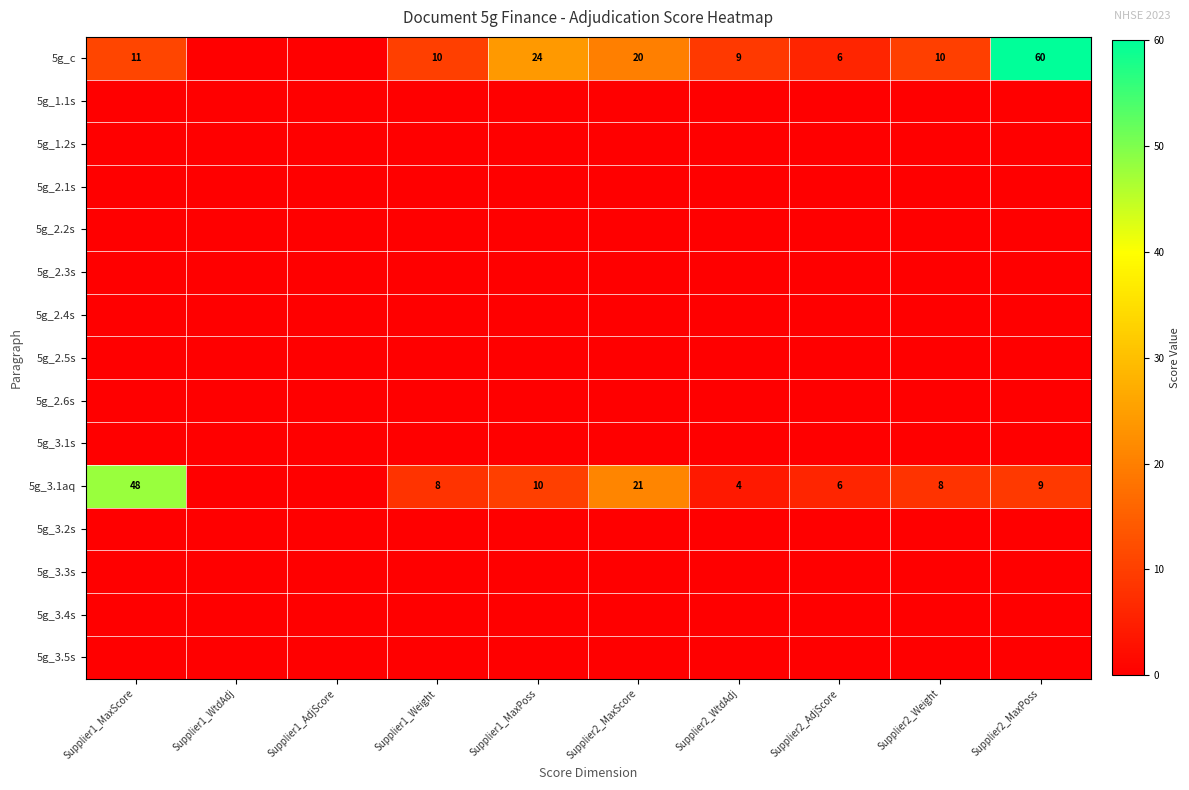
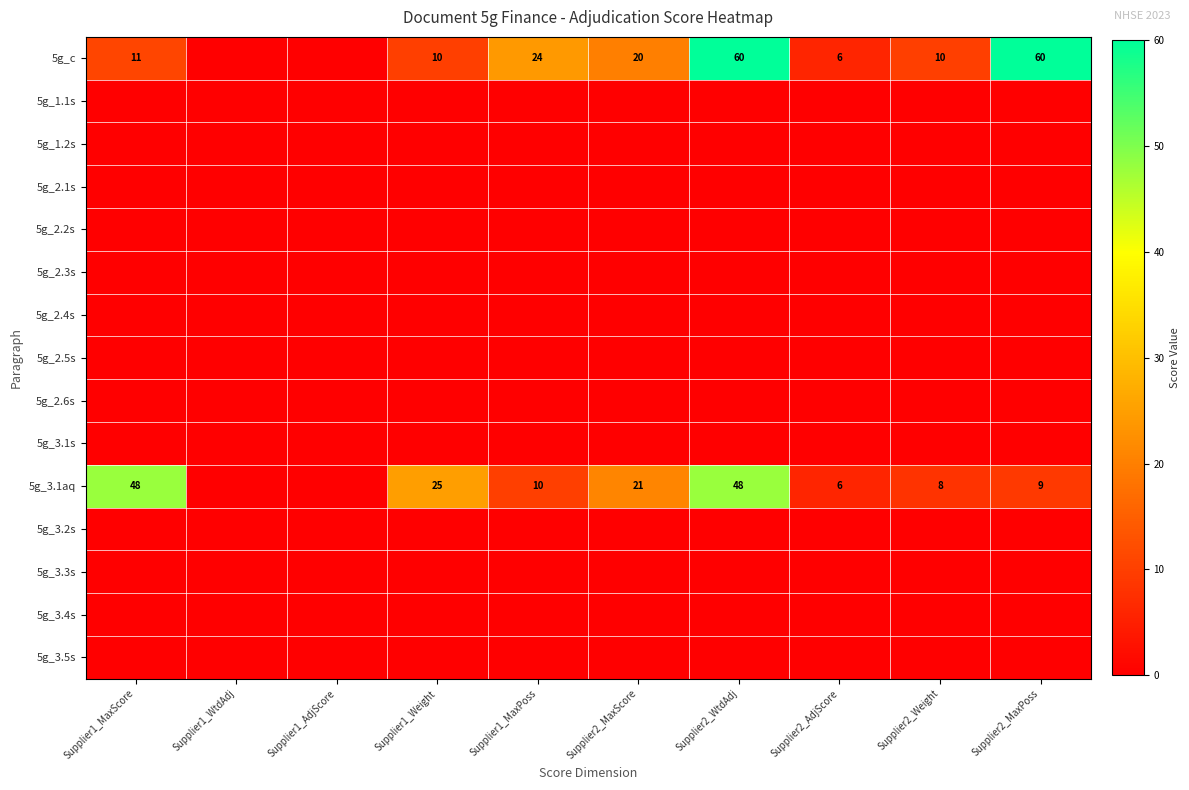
5g_c, Supplier2_WtdAdj: 9 -> 60
5g_3.1aq, Supplier1_Weight: 8 -> 25
5g_3.1aq, Supplier2_WtdAdj: 4 -> 48
